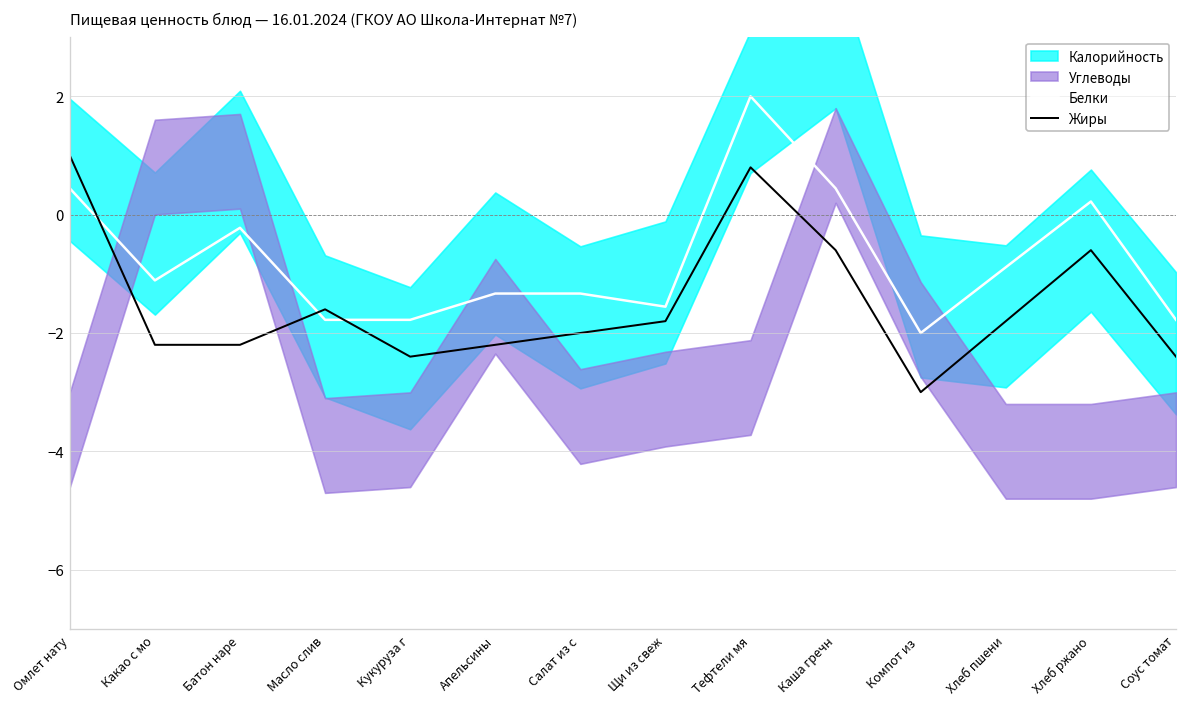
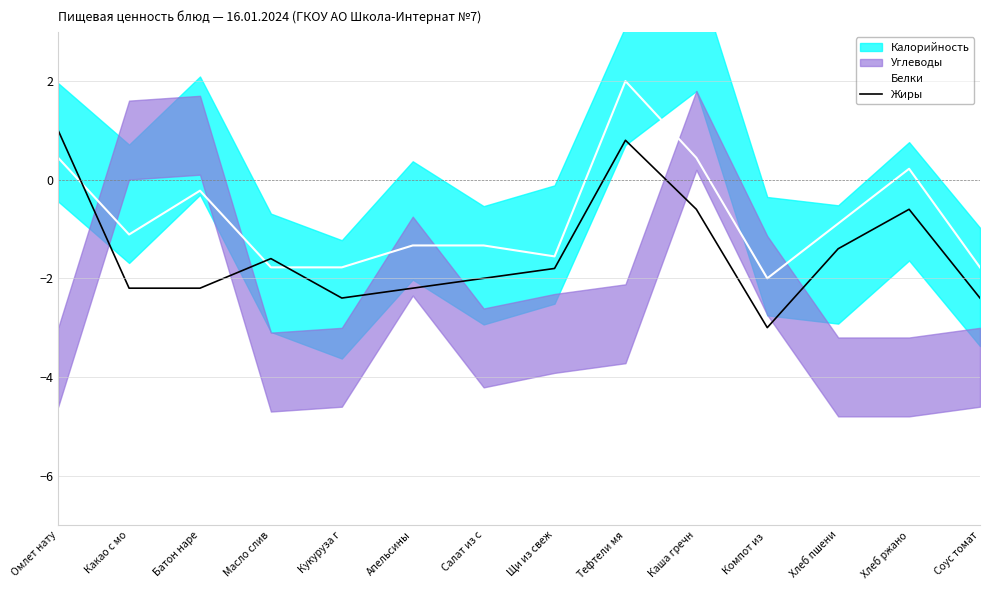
Жиры, Хлеб пшени: -1.8 -> -1.4
